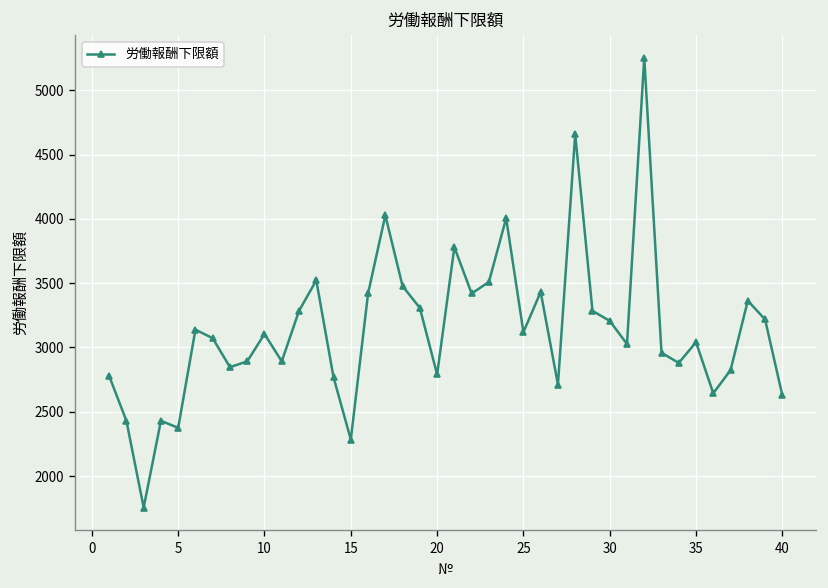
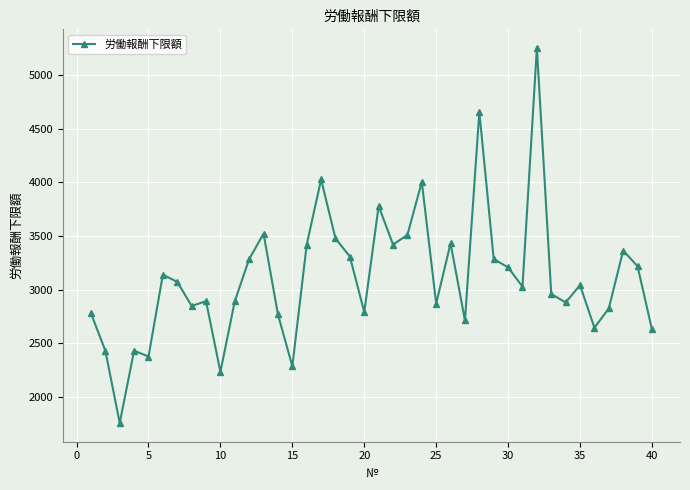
10: 3110 -> 2230
25: 3120 -> 2870
